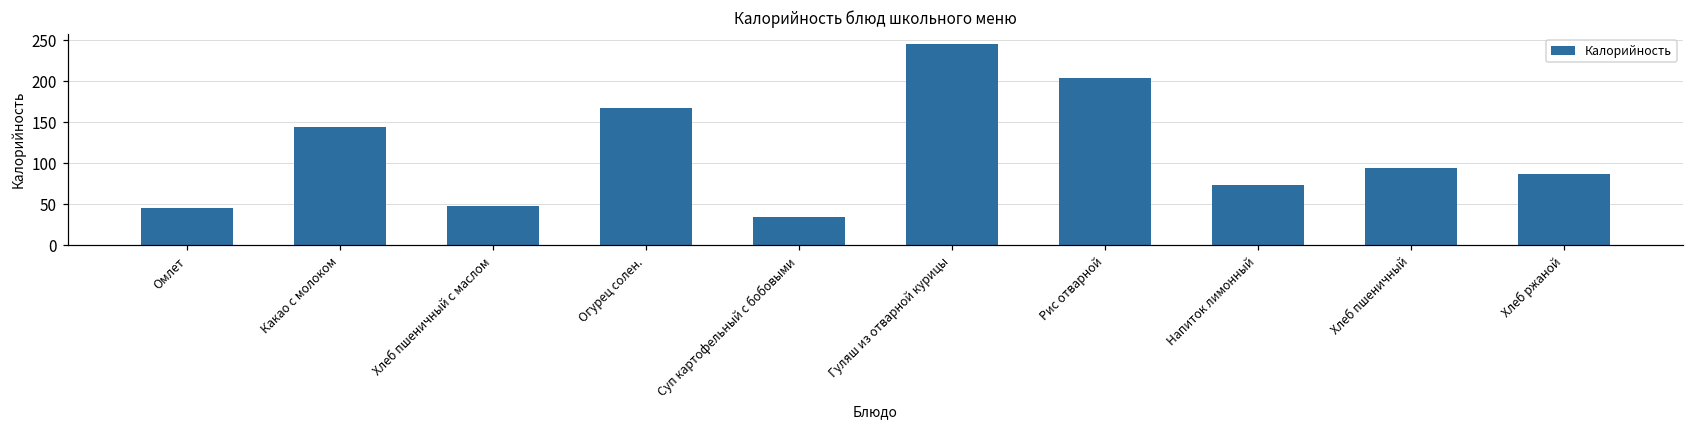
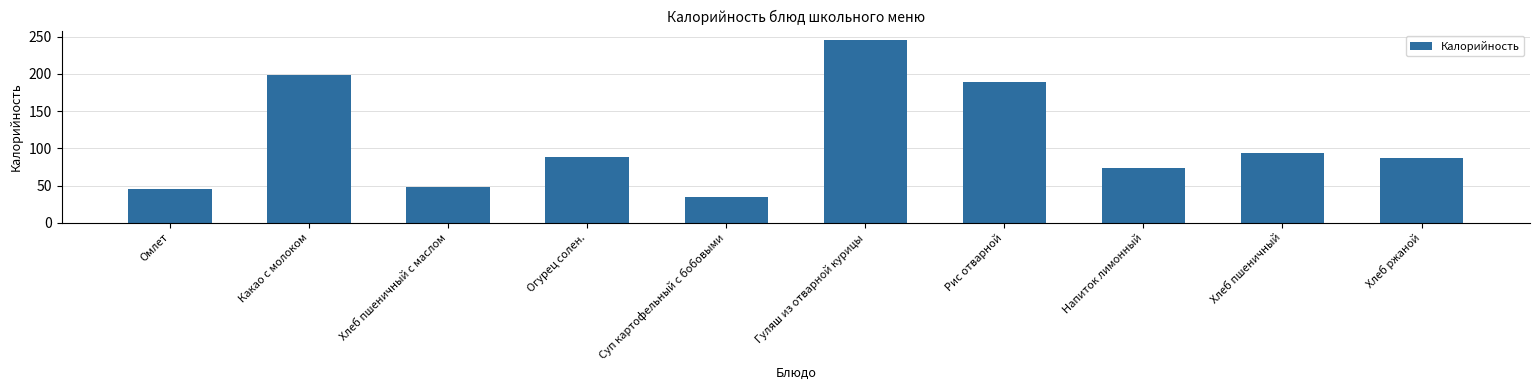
Какао с молоком: 140 -> 200
Огурец солен.: 170 -> 90
Рис отварной: 200 -> 190
